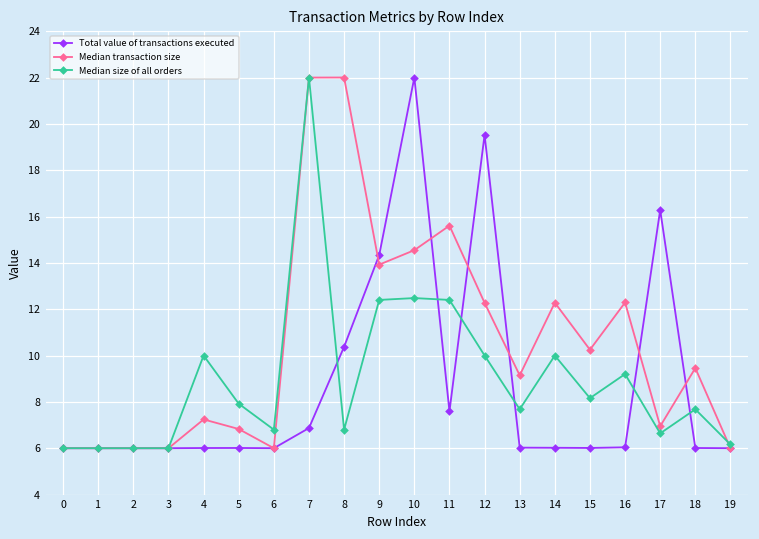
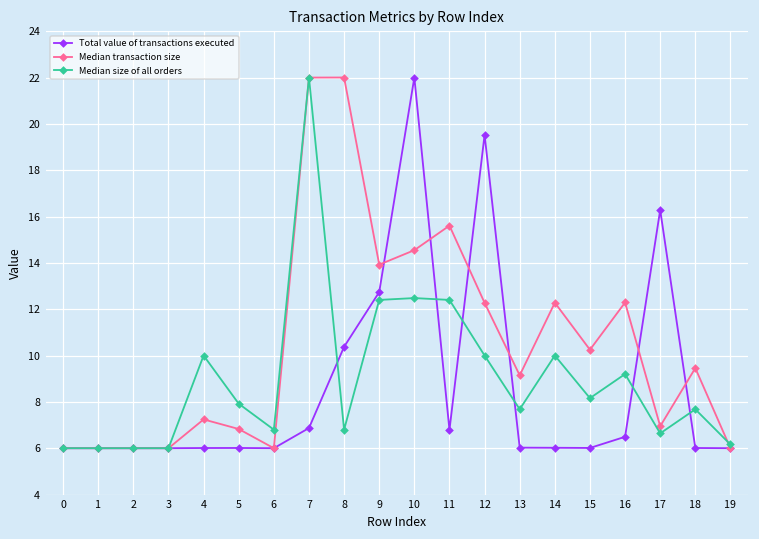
Total value of transactions executed, 9: 14.3 -> 12.7
Total value of transactions executed, 11: 7.6 -> 6.8
Total value of transactions executed, 16: 6.0 -> 6.5
